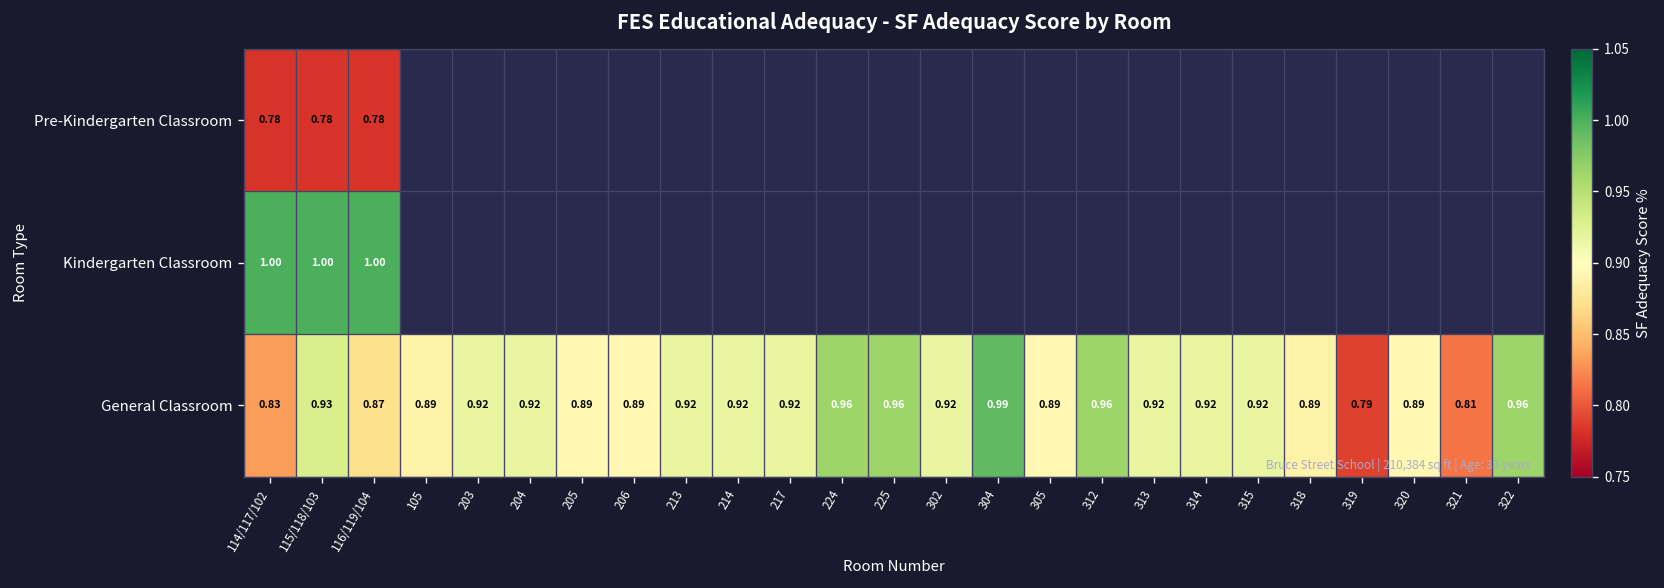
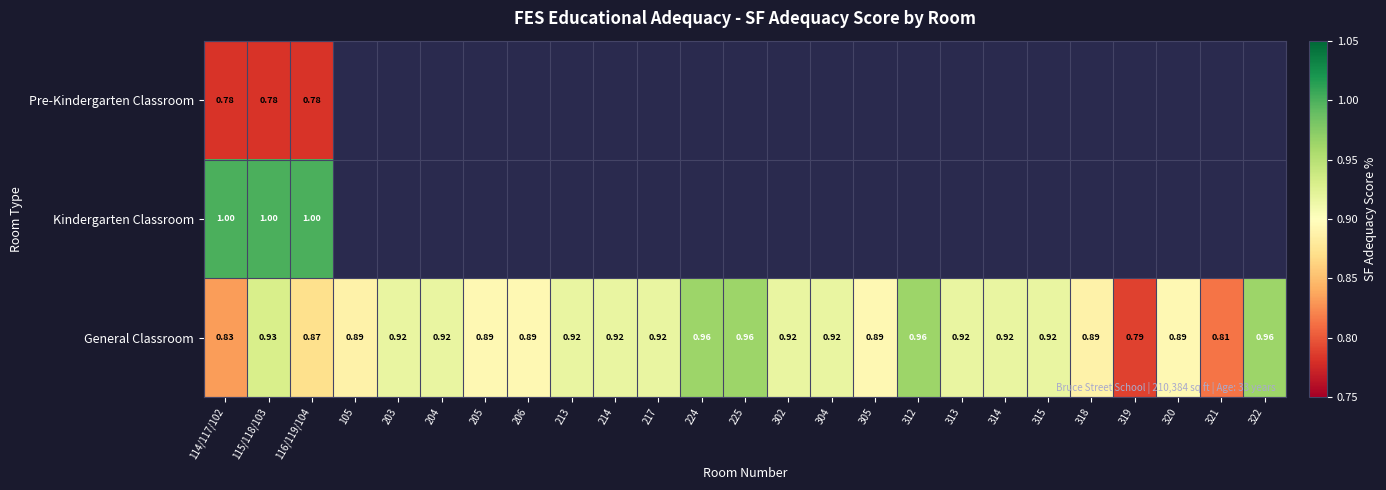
General Classroom, 304: 0.99 -> 0.92
